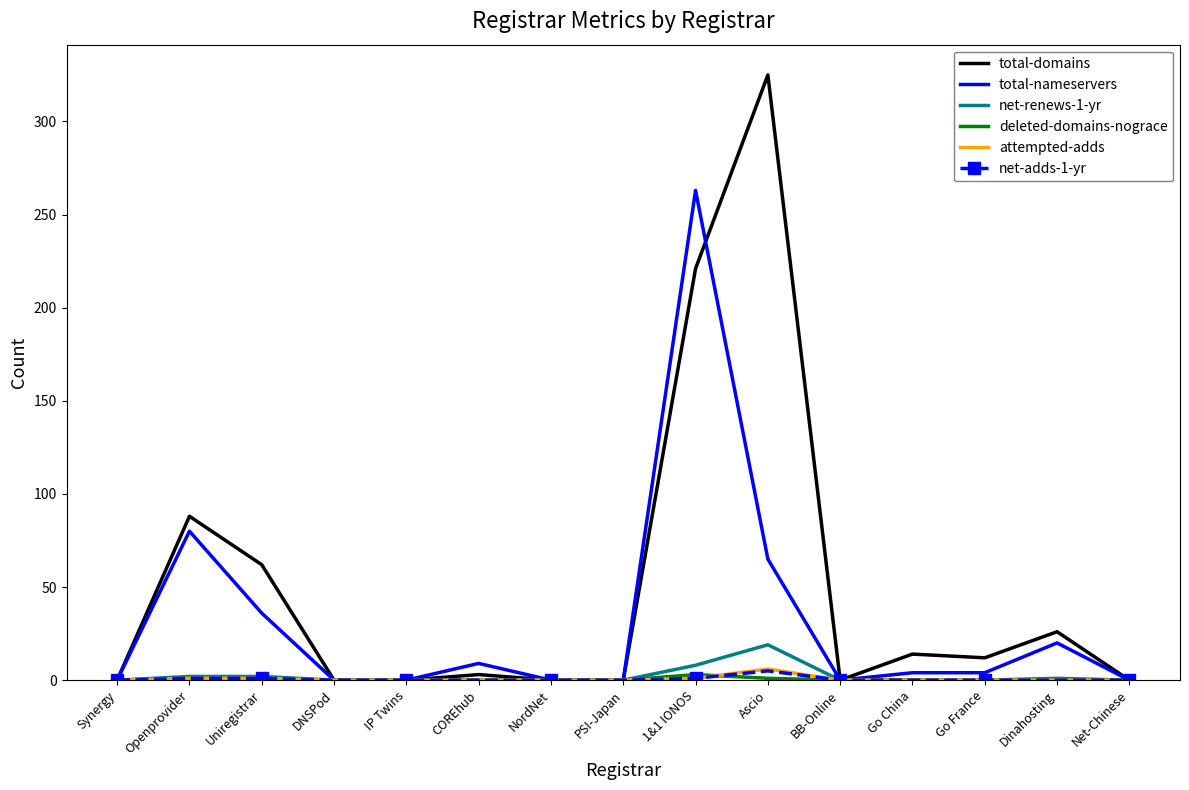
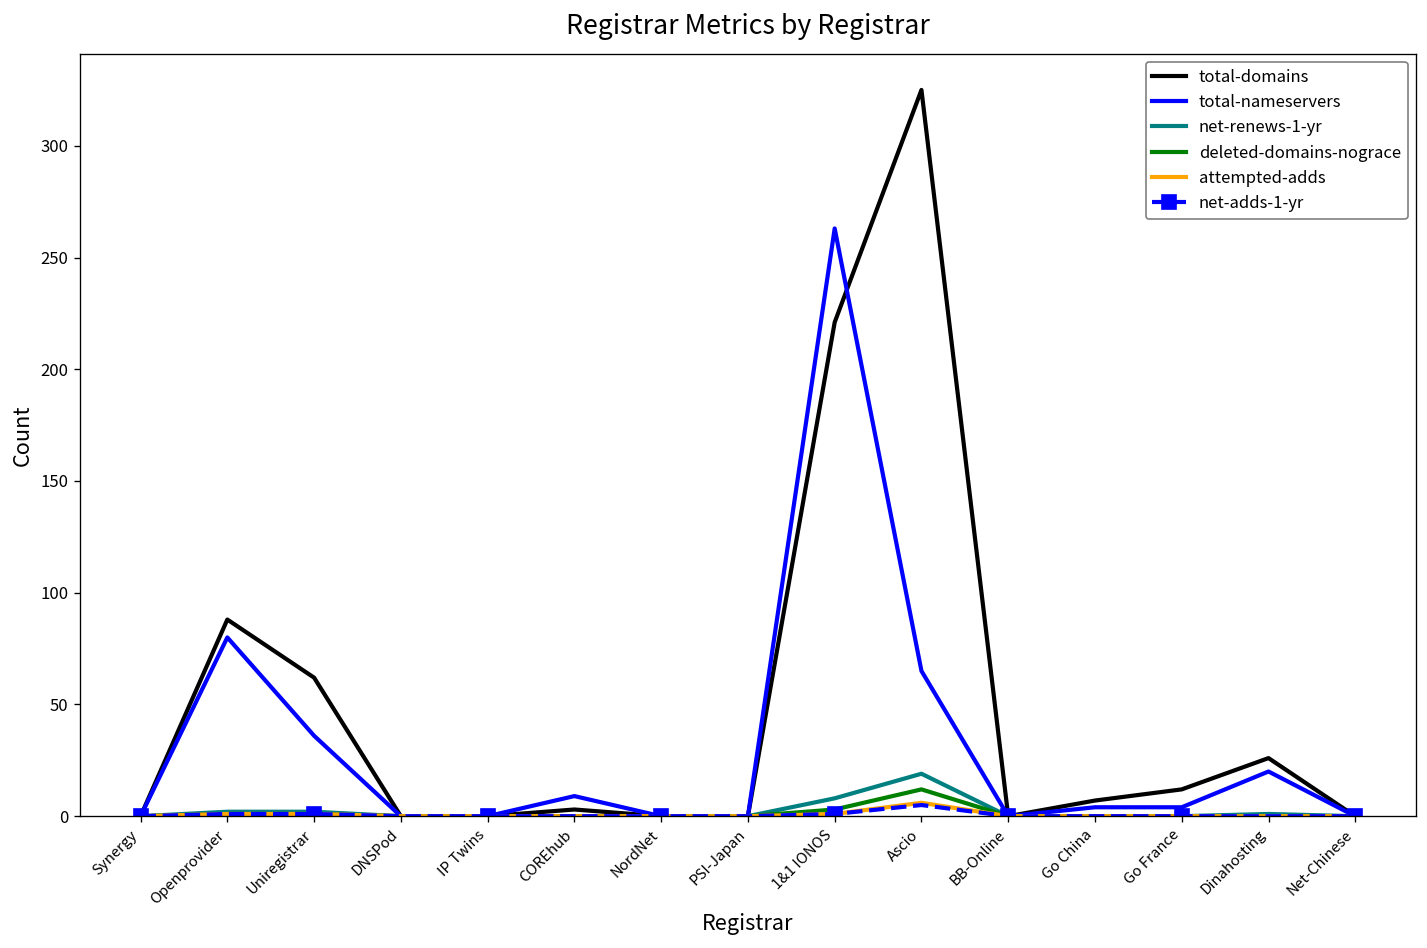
deleted-domains-nograce, Ascio: 1 -> 12
total-domains, Go China: 14 -> 7
